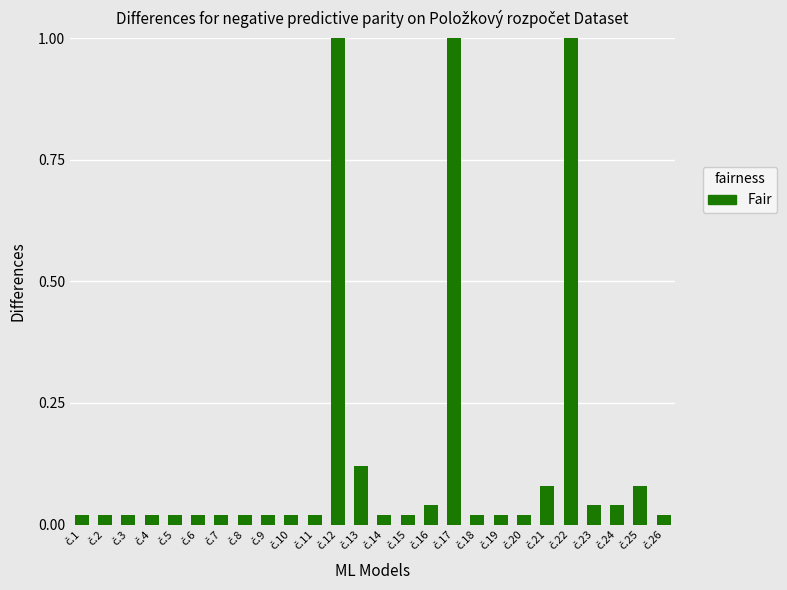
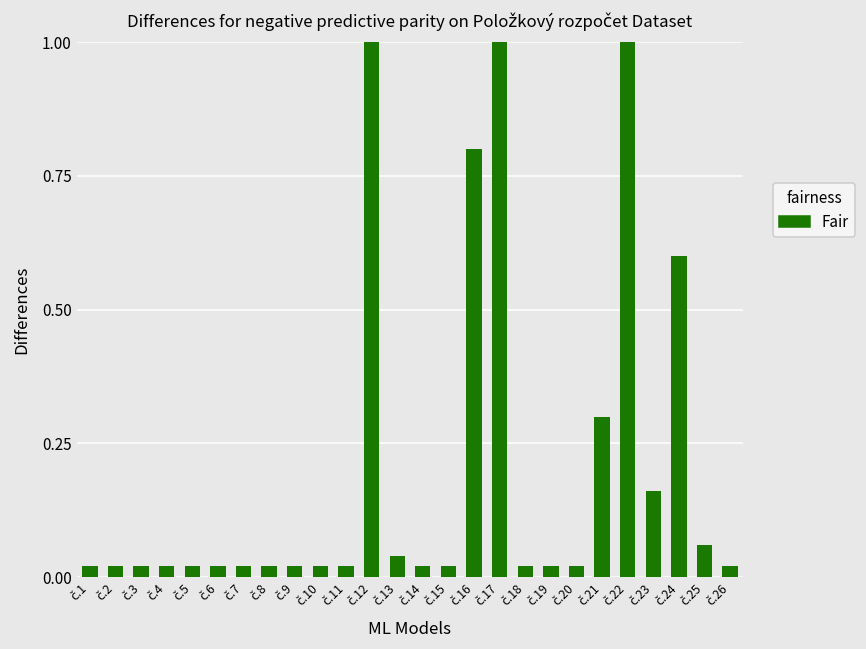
č.13: 0.12 -> 0.04
č.16: 0.04 -> 0.80
č.21: 0.08 -> 0.30
č.23: 0.04 -> 0.16
č.24: 0.04 -> 0.60
č.25: 0.08 -> 0.06
